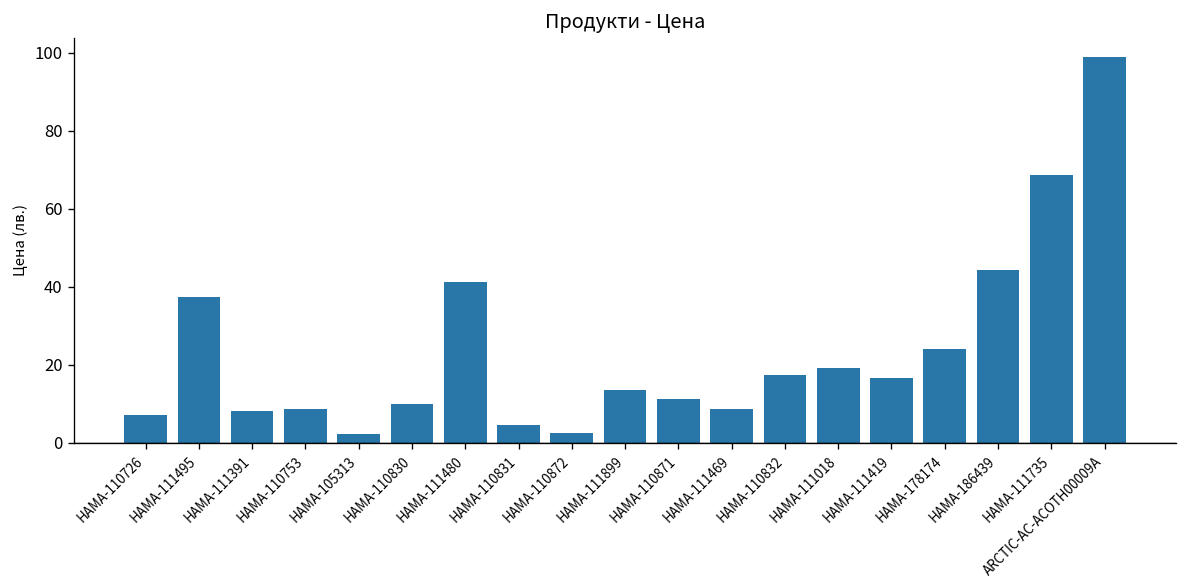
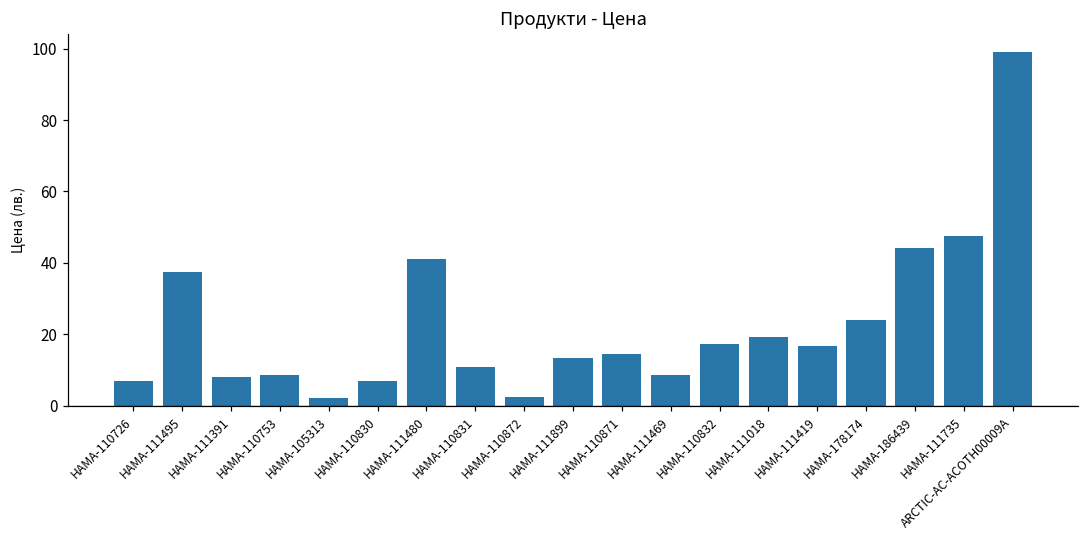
HAMA-110830: 10 -> 7
HAMA-110831: 5 -> 11
HAMA-110871: 11 -> 14
HAMA-111735: 69 -> 47
